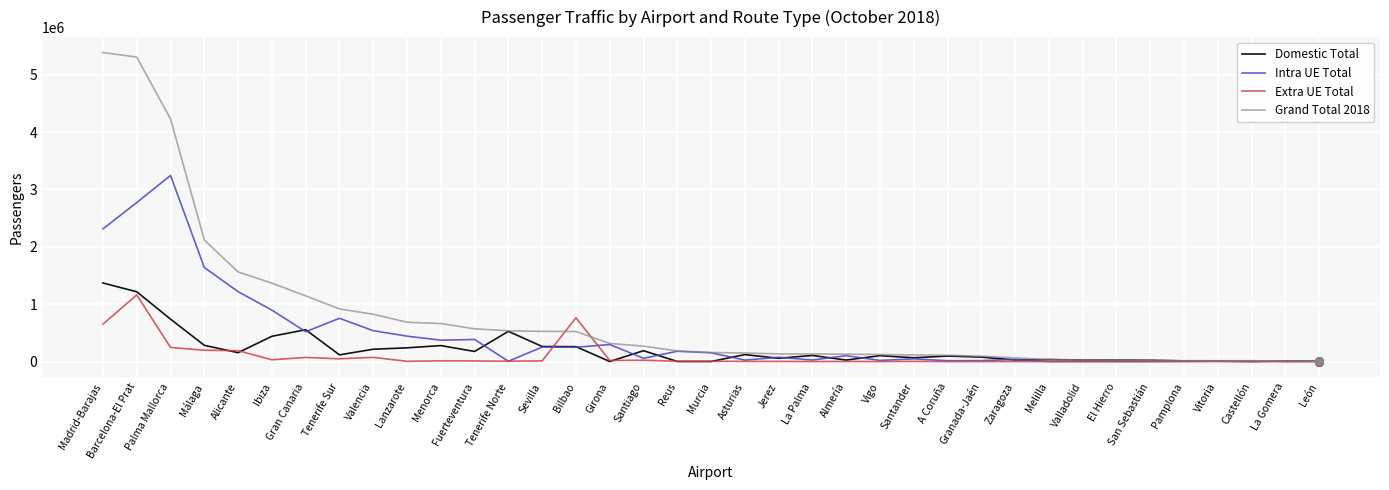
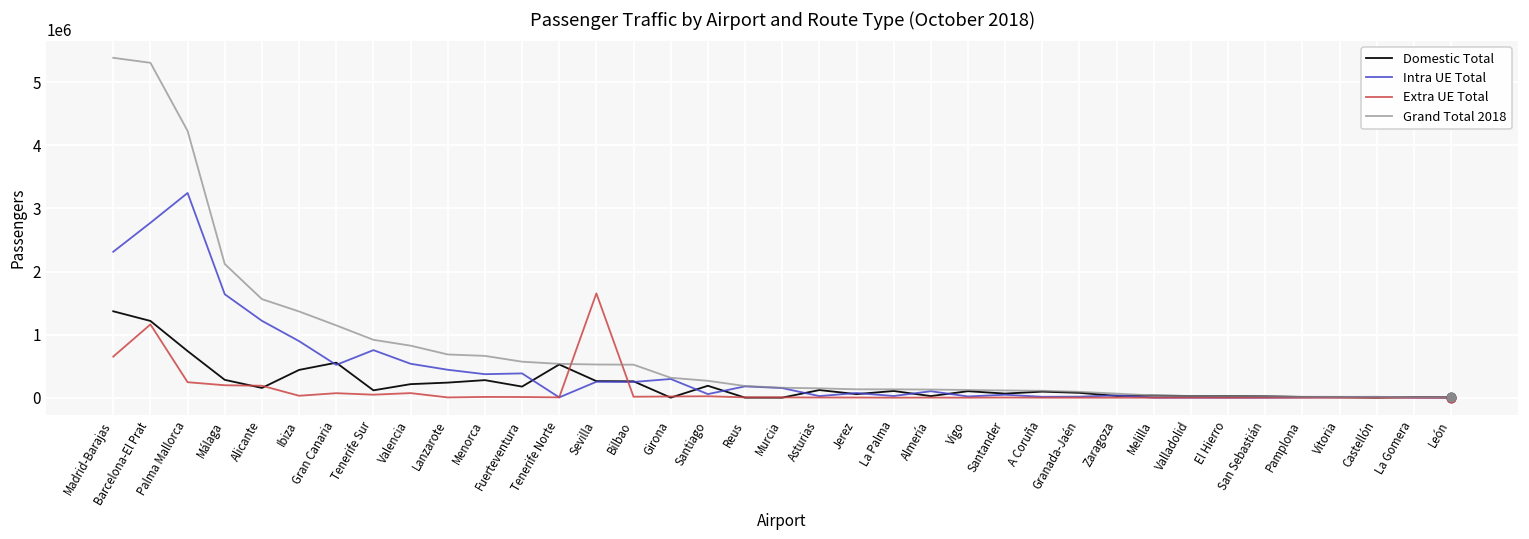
Extra UE Total, Sevilla: 0 -> 1700000
Extra UE Total, Bilbao: 800000 -> 0
